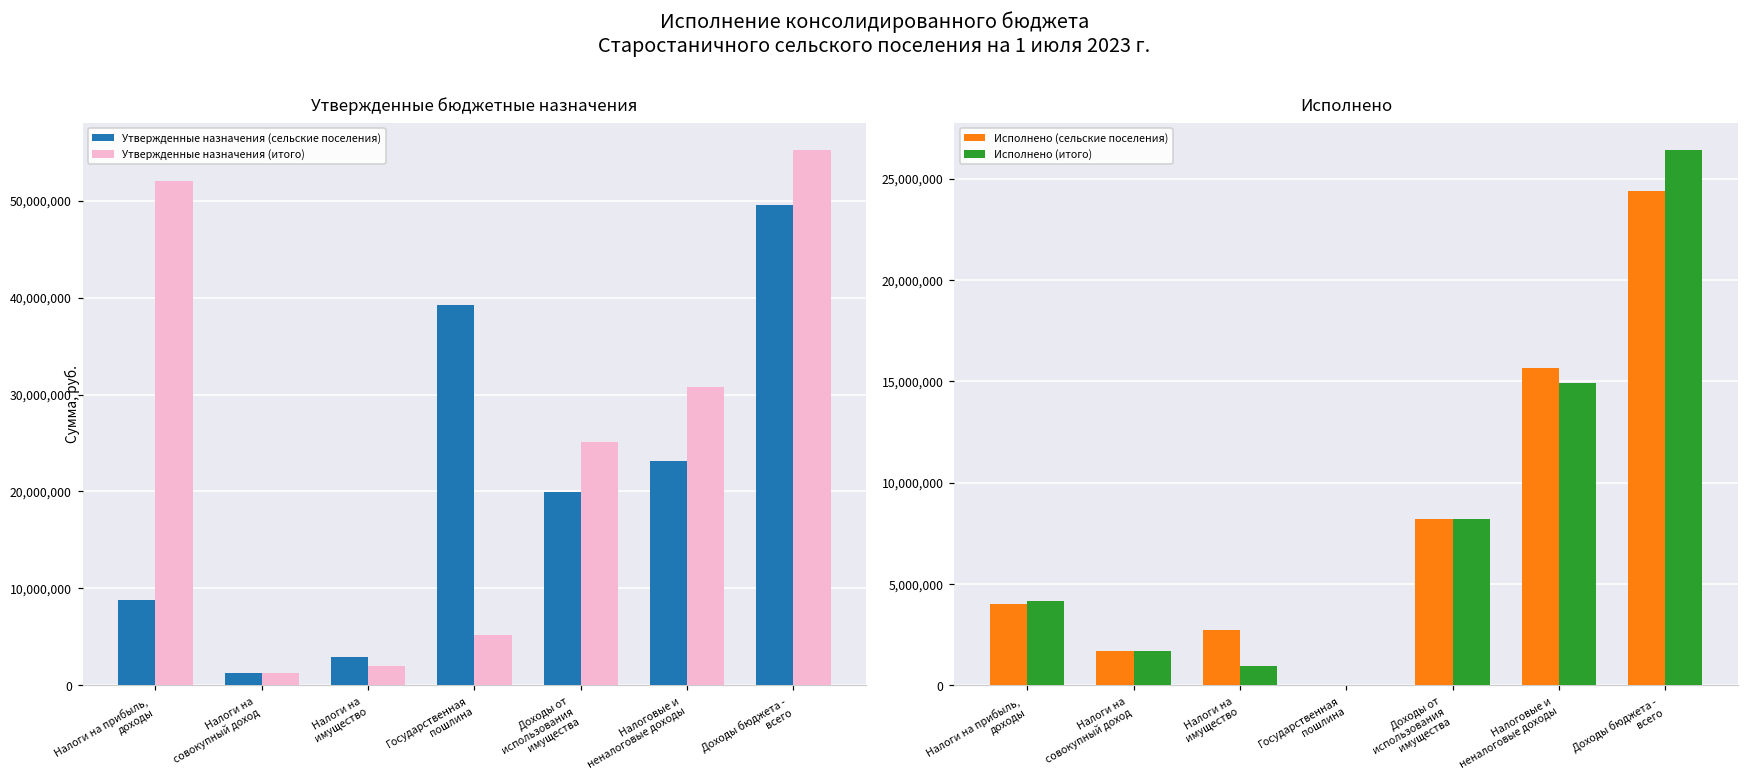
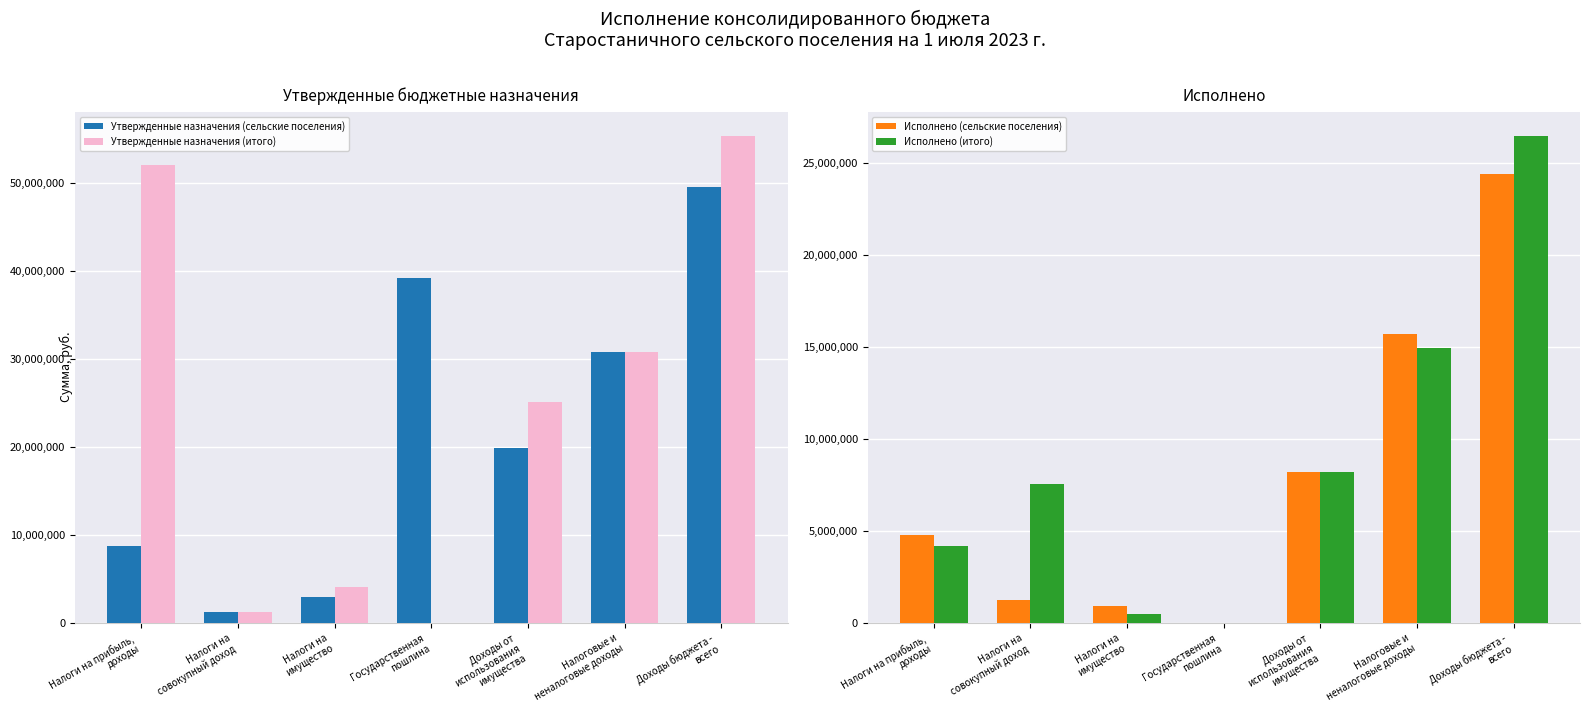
Утвержденные бюджетные назначения, Утвержденные назначения (итого), Налоги на имущество: 2,000,000 -> 4,000,000
Утвержденные бюджетные назначения, Утвержденные назначения (итого), Государственная пошлина: 5,000,000 -> 0
Утвержденные бюджетные назначения, Утвержденные назначения (сельские поселения), Налоговые и неналоговые доходы: 23,000,000 -> 31,000,000
Исполнено, Исполнено (сельские поселения), Налоги на прибыль, доходы: 4,000,000 -> 4,800,000
Исполнено, Исполнено (сельские поселения), Налоги на совокупный доход: 1,700,000 -> 1,200,000
Исполнено, Исполнено (итого), Налоги на совокупный доход: 1,700,000 -> 7,600,000
Исполнено, Исполнено (сельские поселения), Налоги на имущество: 2,700,000 -> 900,000
Исполнено, Исполнено (итого), Налоги на имущество: 900,000 -> 500,000
